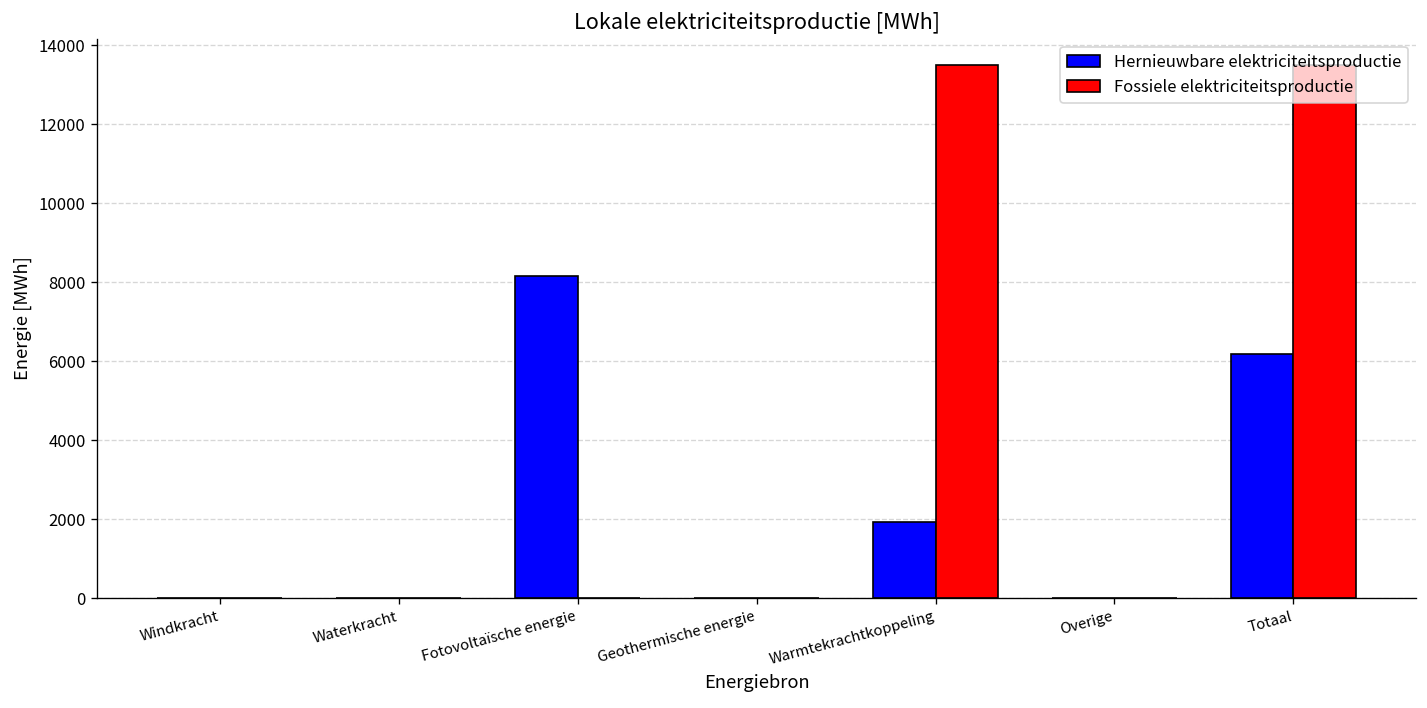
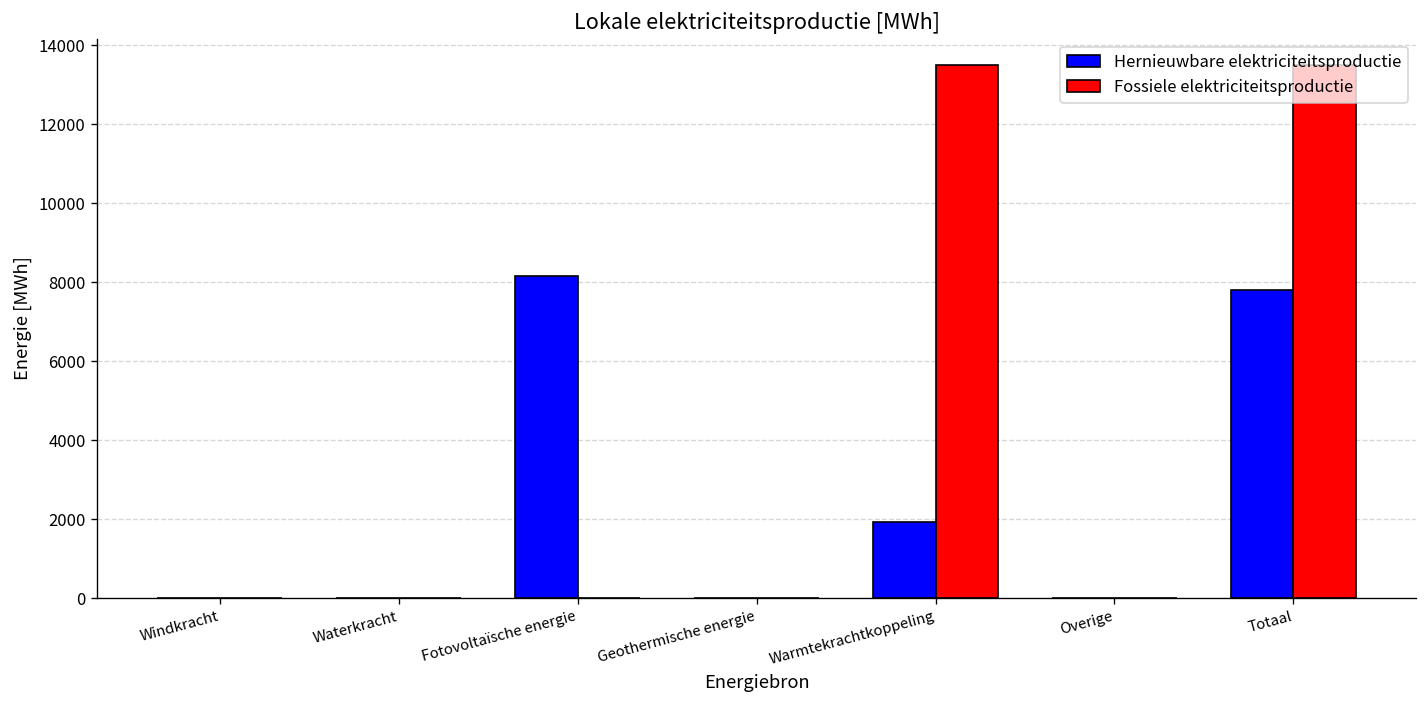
Hernieuwbare elektriciteitsproductie, Totaal: 6200 -> 7800
